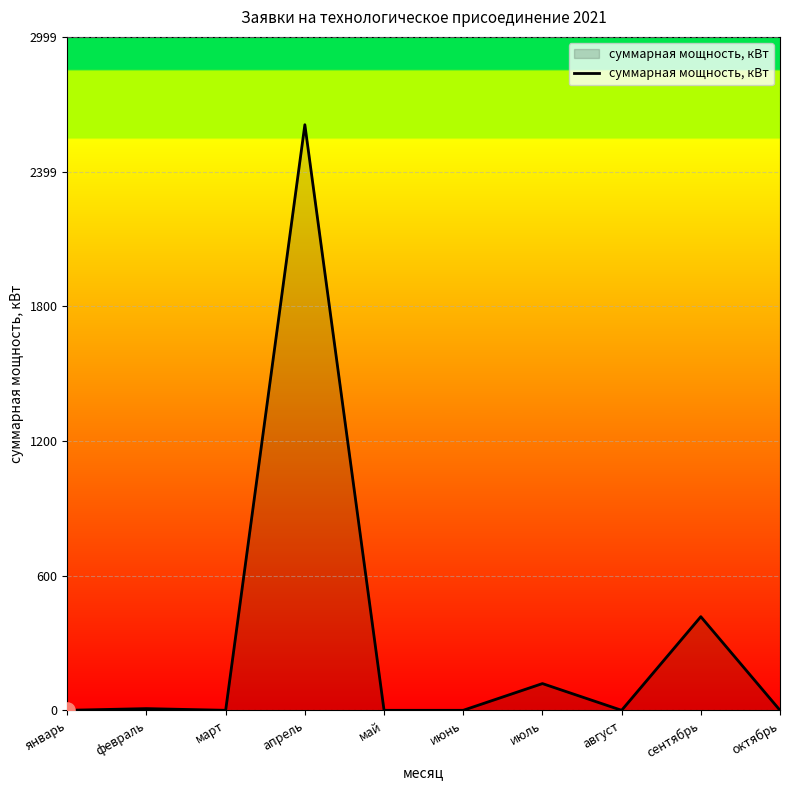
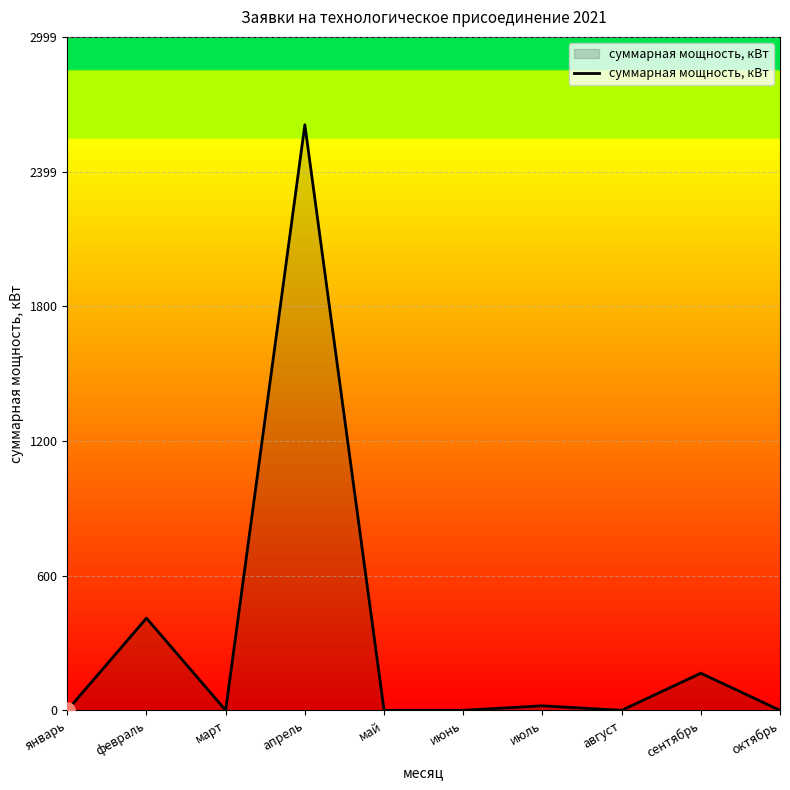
суммарная мощность, кВт, февраль: 10 -> 410
суммарная мощность, кВт, июль: 120 -> 20
суммарная мощность, кВт, сентябрь: 420 -> 170
